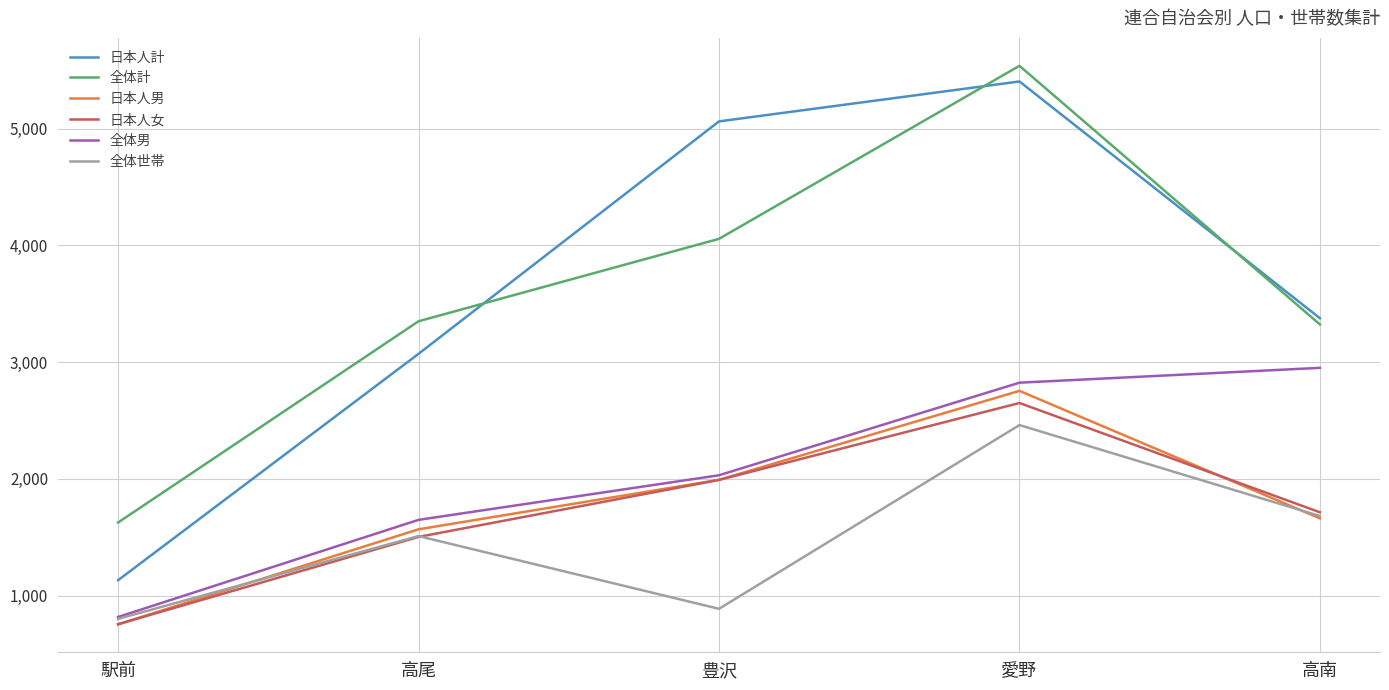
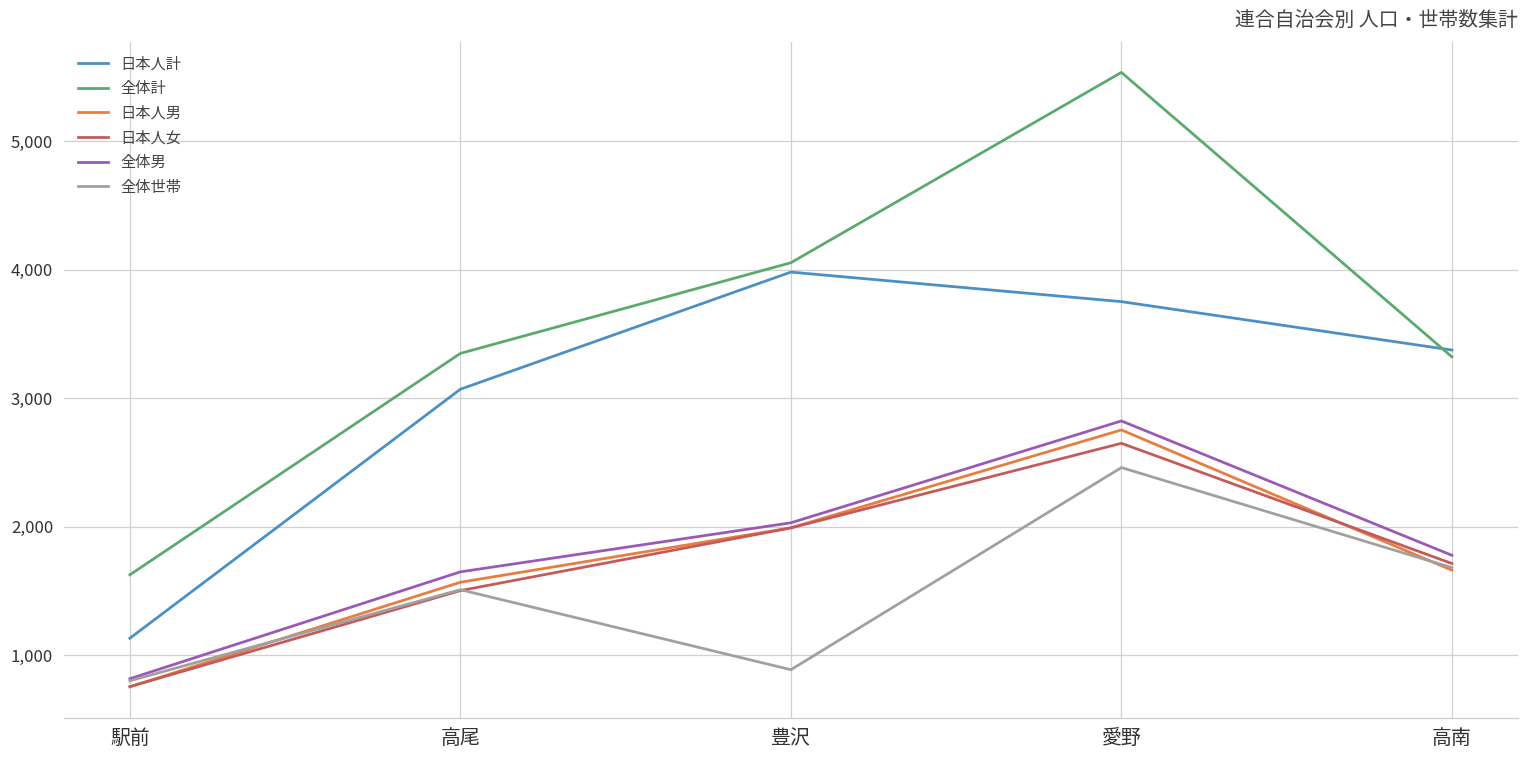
日本人計, 豊沢: 5,060 -> 3,980
日本人計, 愛野: 5,400 -> 3,750
全体男, 高南: 2,950 -> 1,780
